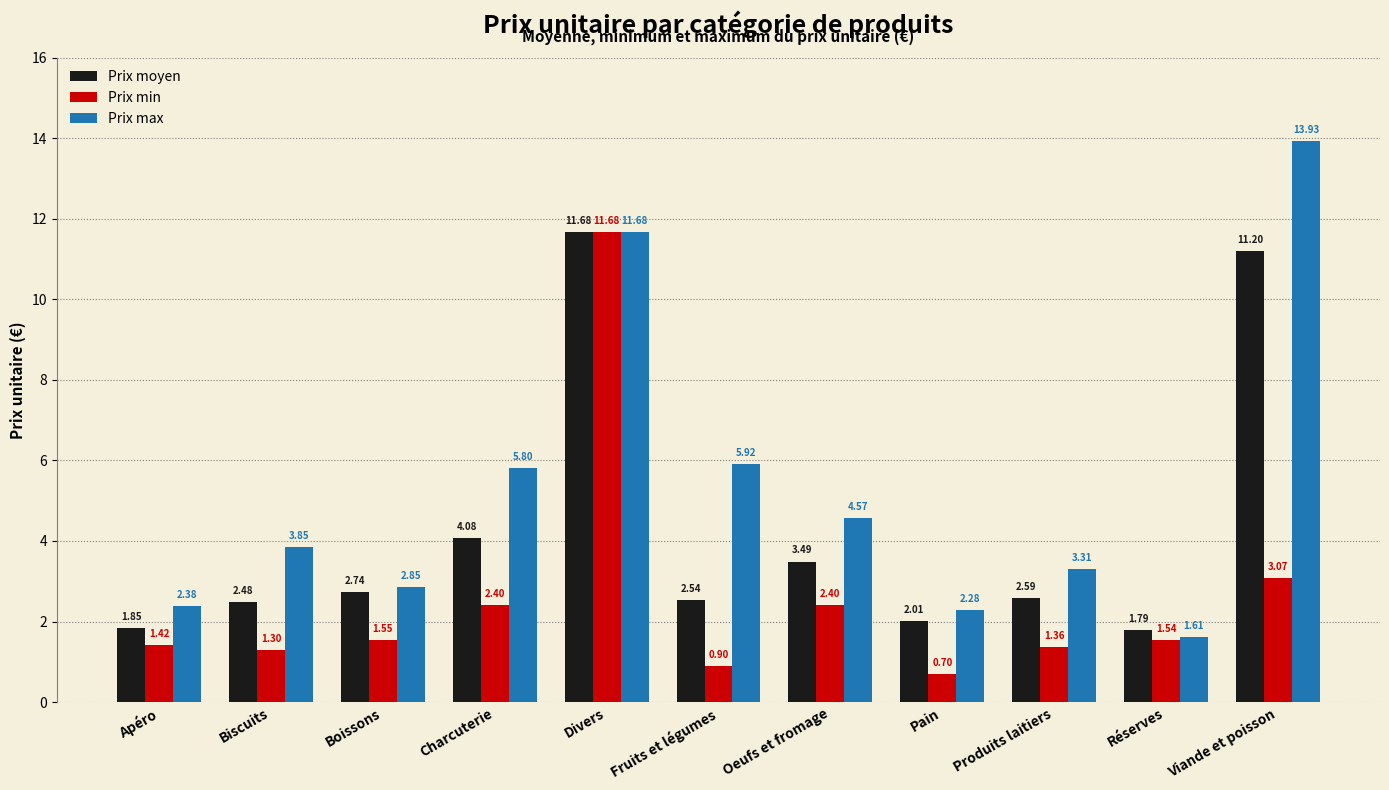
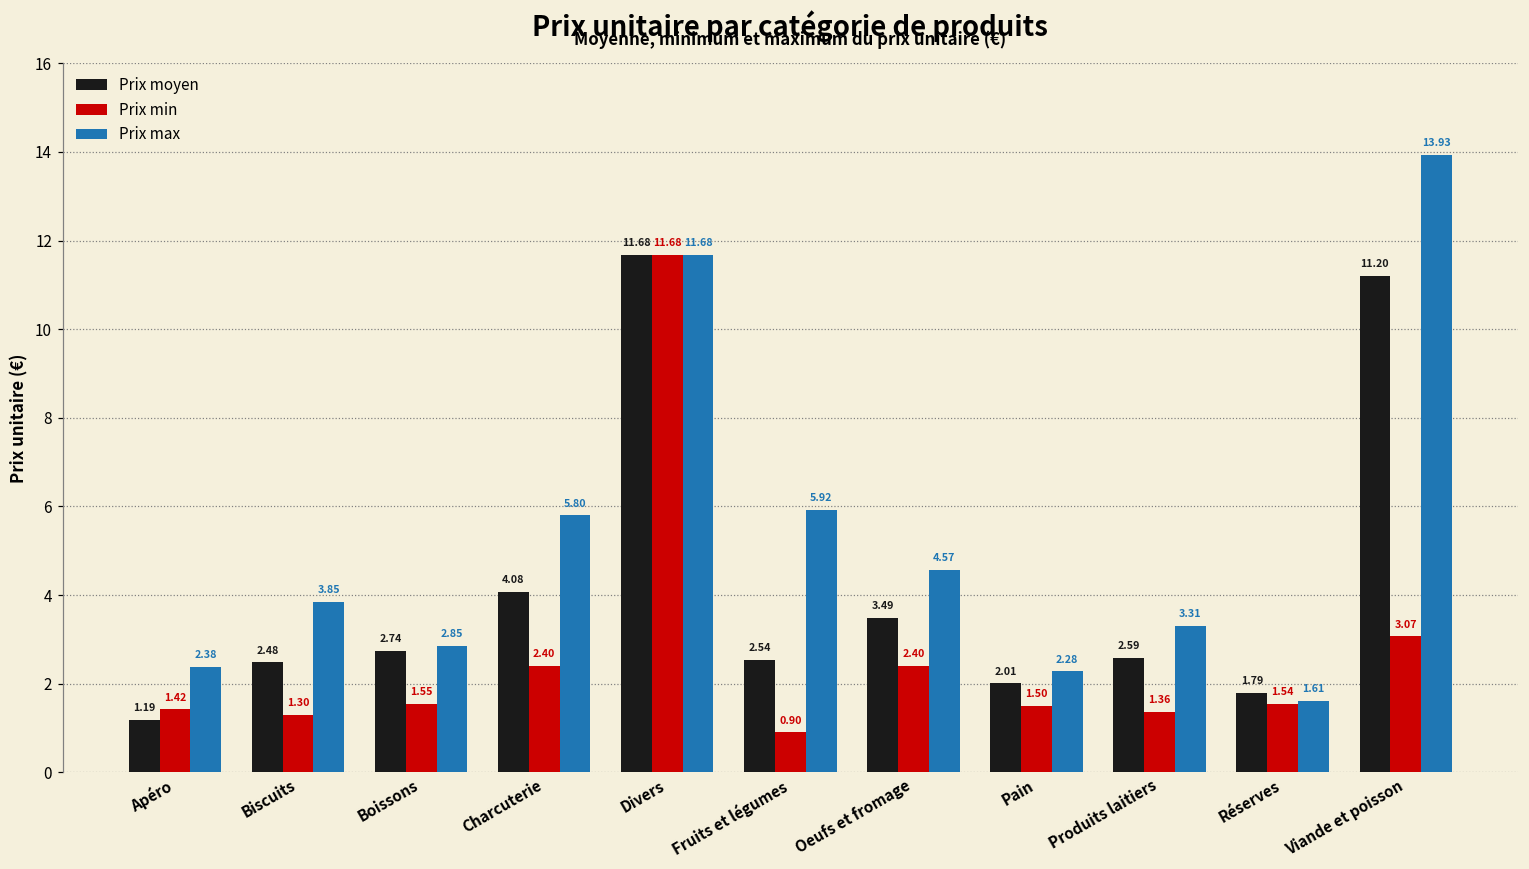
Prix moyen, Apéro: 1.85 -> 1.19
Prix min, Pain: 0.70 -> 1.50
